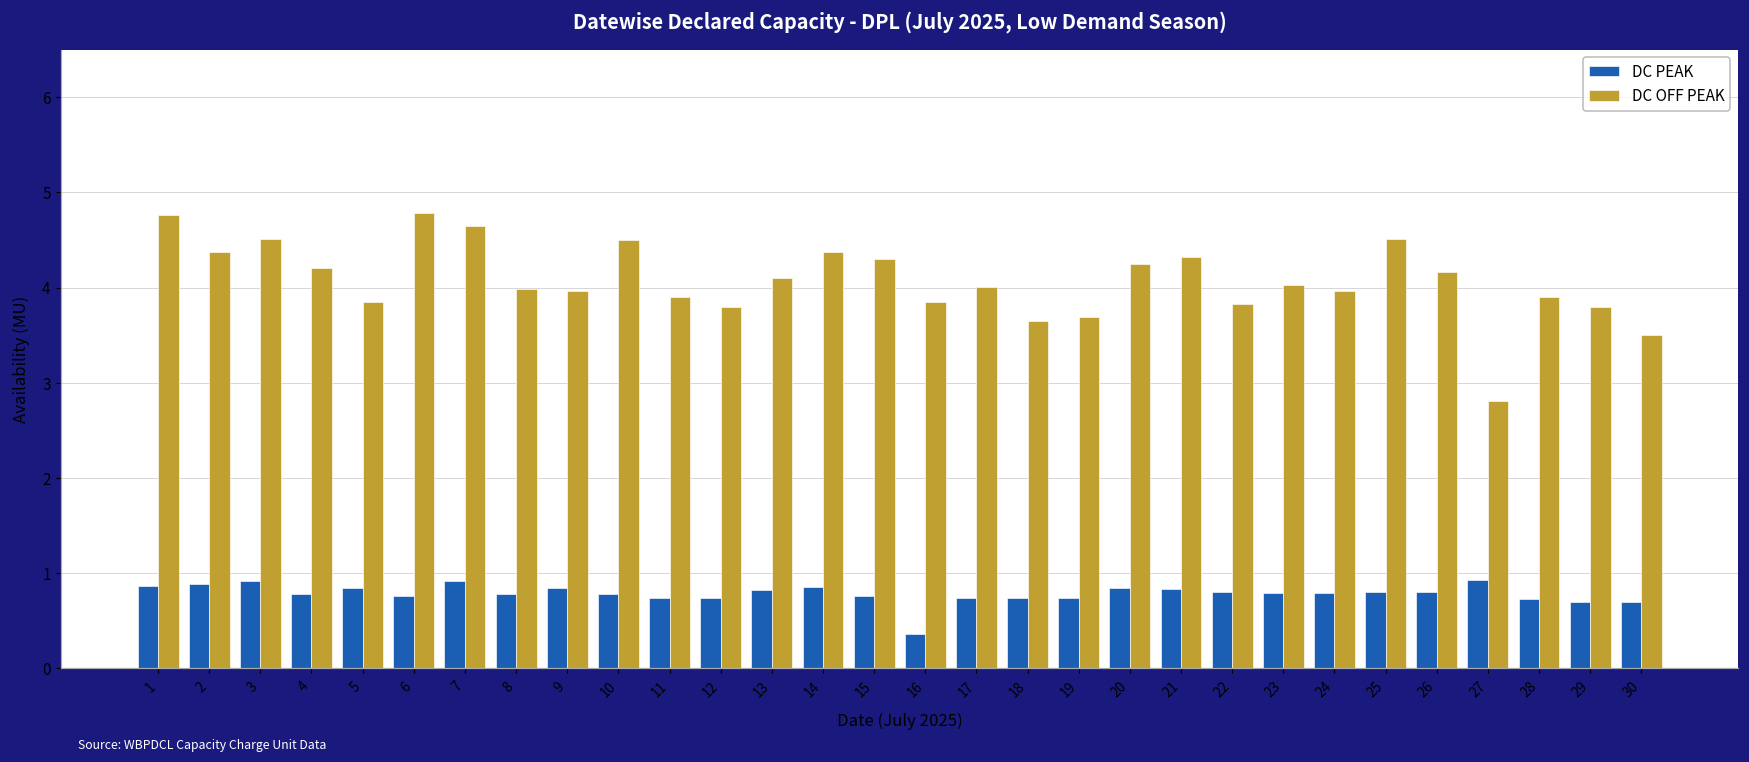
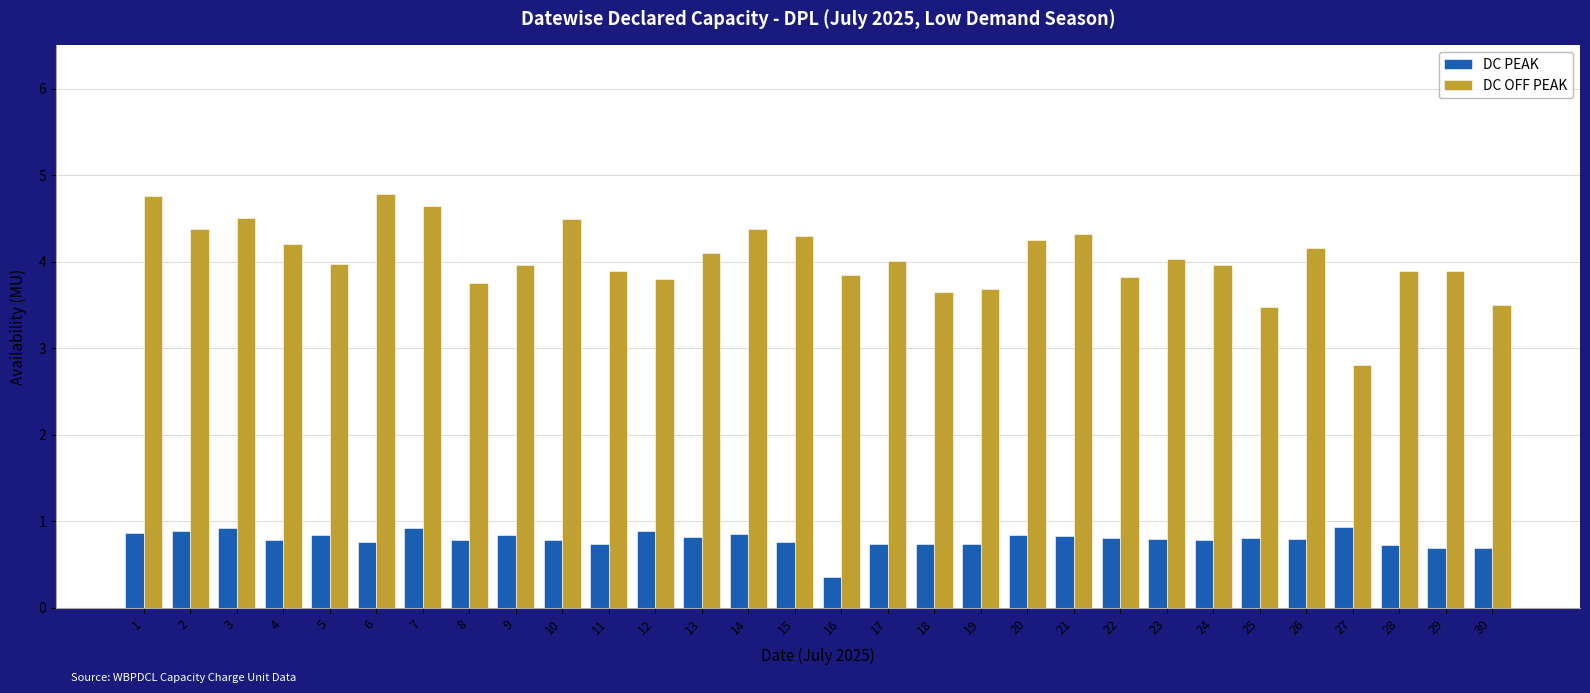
DC OFF PEAK, 5: 3.8 -> 4.0
DC OFF PEAK, 8: 4.0 -> 3.8
DC PEAK, 12: 0.7 -> 0.9
DC OFF PEAK, 25: 4.5 -> 3.5
DC OFF PEAK, 29: 3.8 -> 3.9
